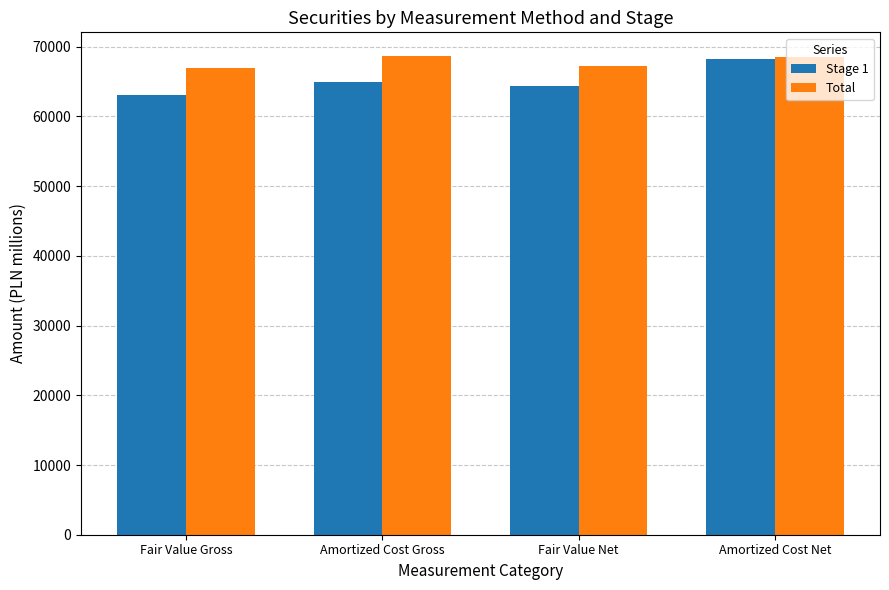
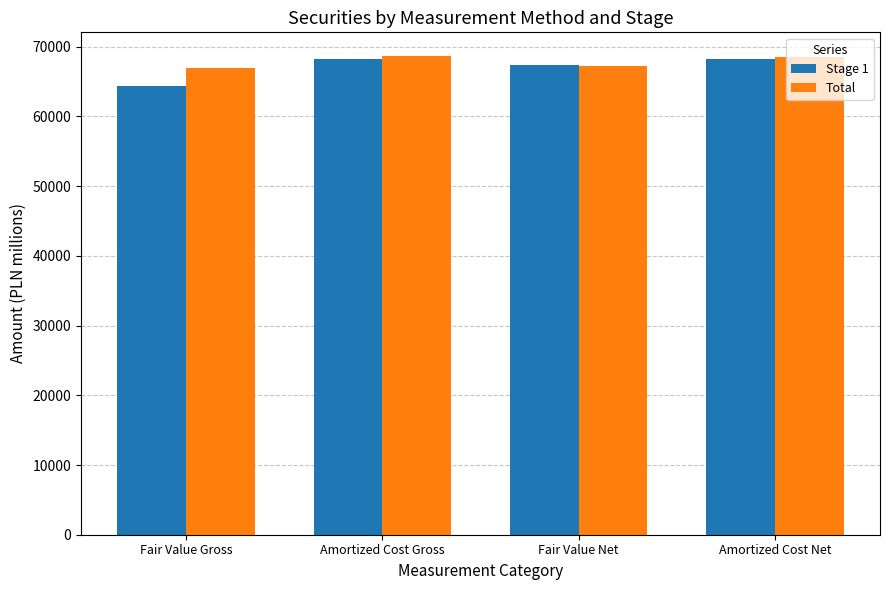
Stage 1, Fair Value Gross: 63000 -> 64000
Stage 1, Amortized Cost Gross: 65000 -> 68000
Stage 1, Fair Value Net: 64000 -> 67000
